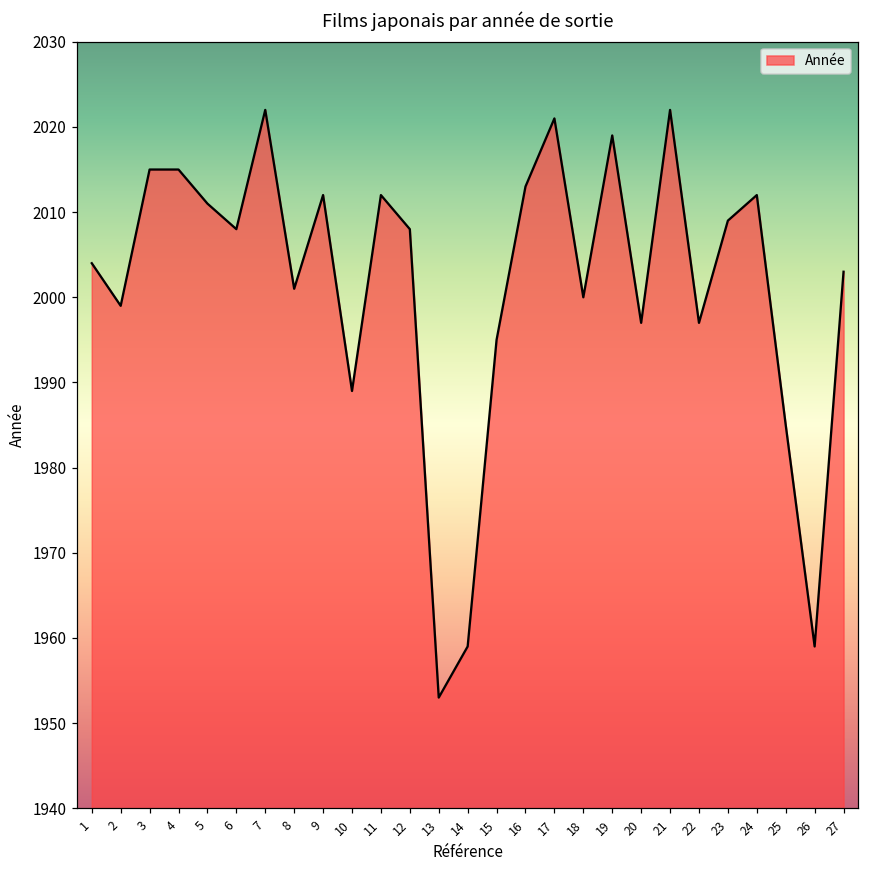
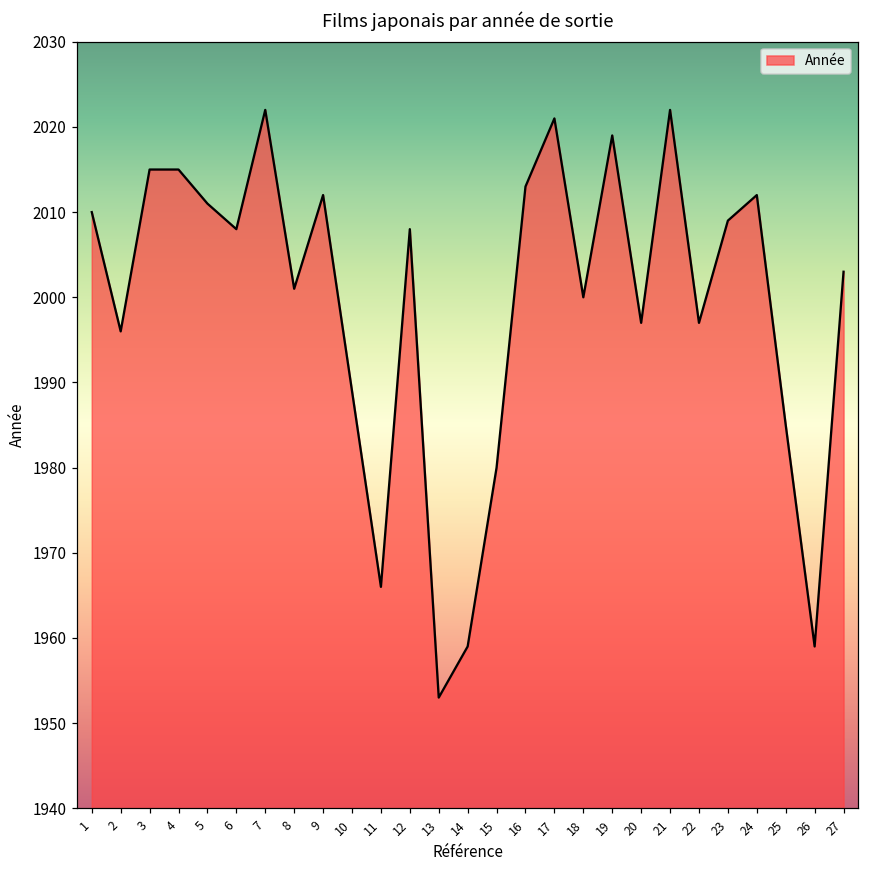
1: 2004 -> 2010
2: 1999 -> 1996
11: 2012 -> 1966
15: 1995 -> 1980
